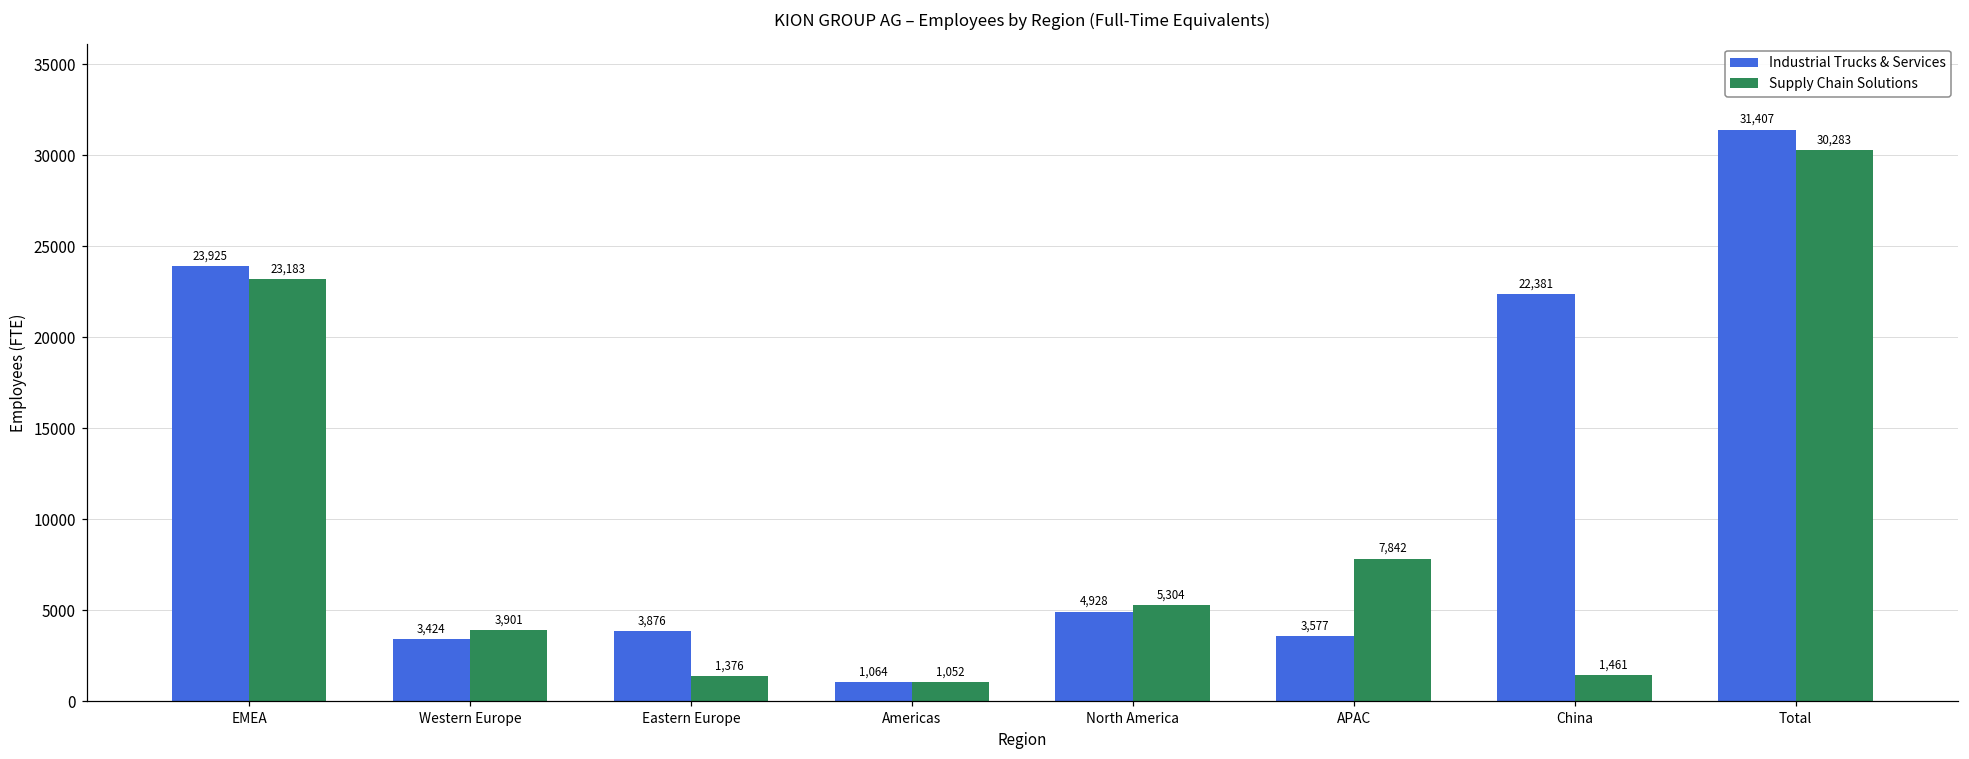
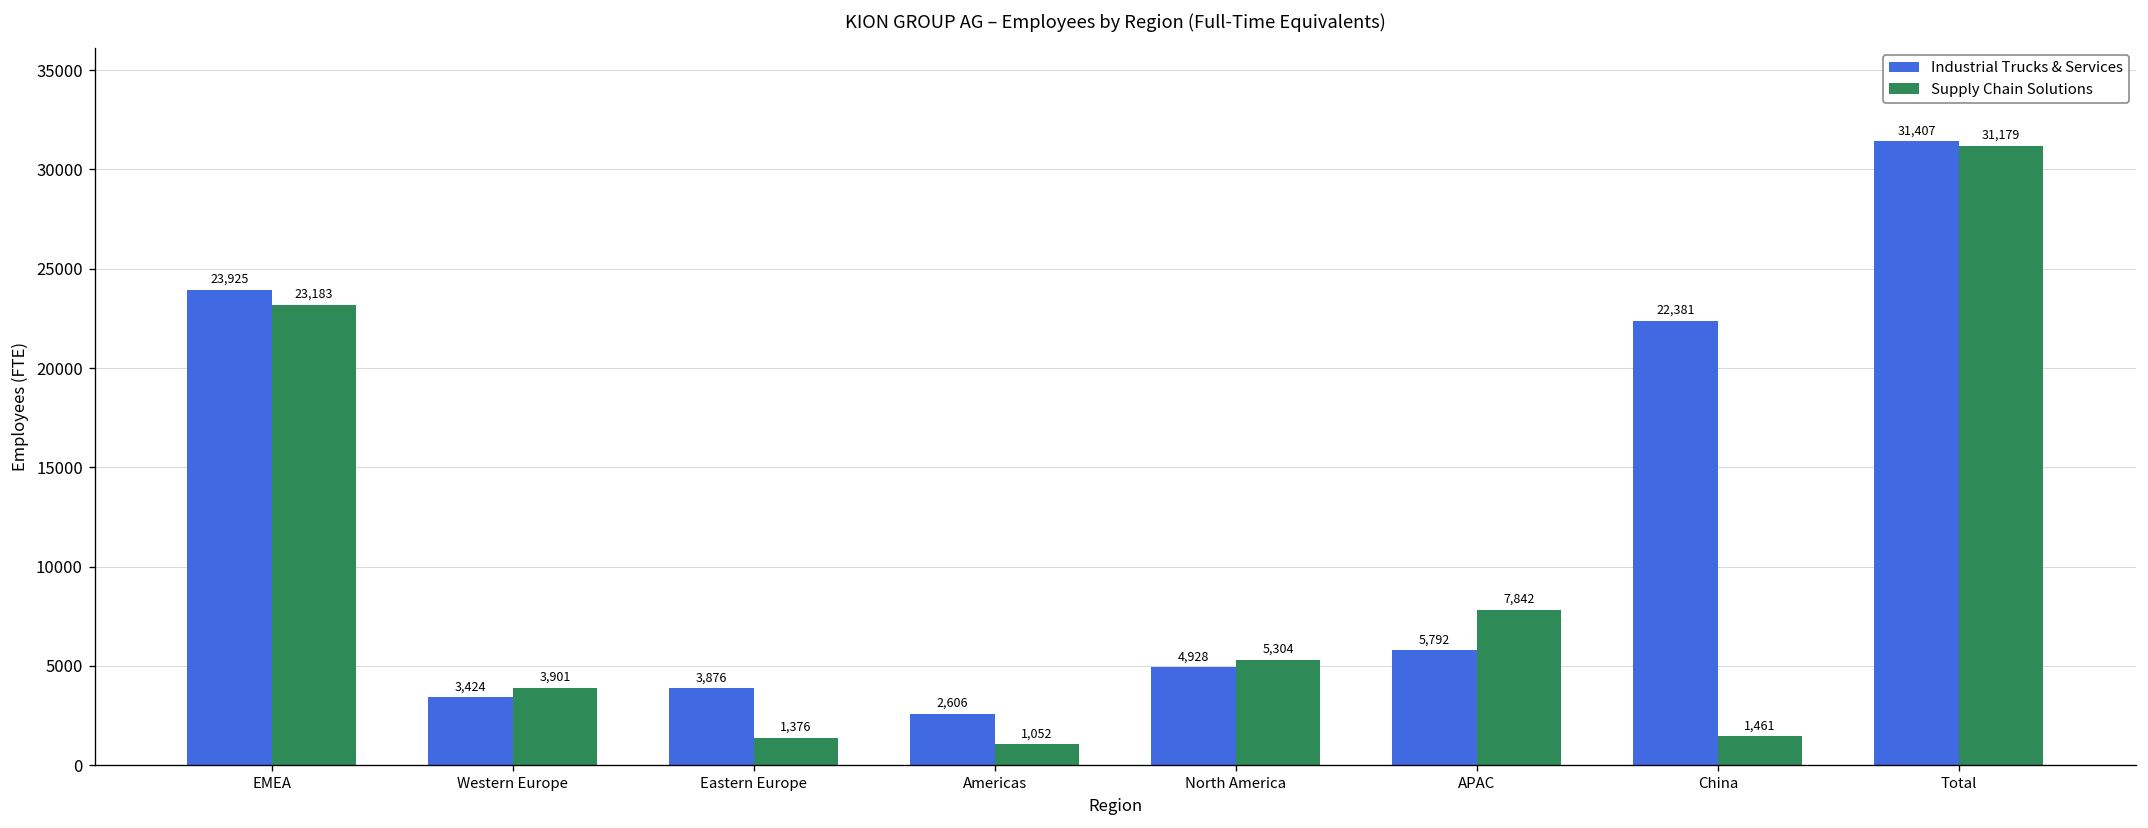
Industrial Trucks & Services, Americas: 1,064 -> 2,606
Industrial Trucks & Services, APAC: 3,577 -> 5,792
Supply Chain Solutions, Total: 30,283 -> 31,179
